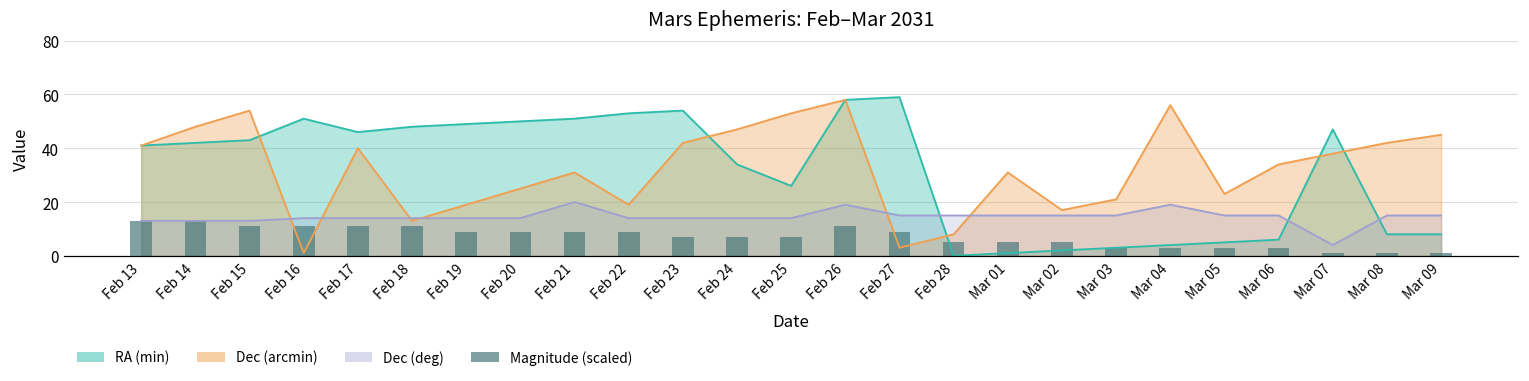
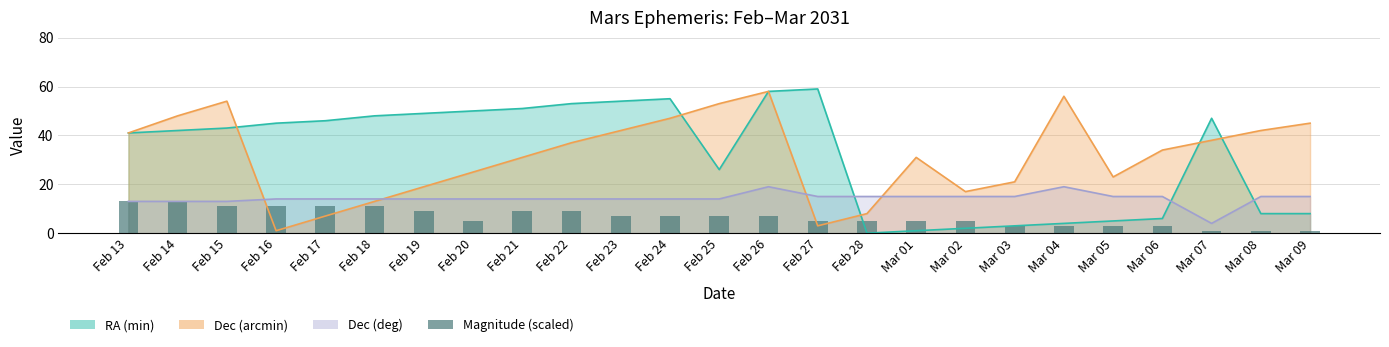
RA (min), Feb 16: 51 -> 45
Dec (arcmin), Feb 17: 40 -> 7
Magnitude (scaled), Feb 20: 9 -> 5
Dec (deg), Feb 21: 20 -> 14
Dec (arcmin), Feb 22: 19 -> 37
RA (min), Feb 24: 34 -> 55
Magnitude (scaled), Feb 26: 11 -> 7
Magnitude (scaled), Feb 27: 9 -> 5
